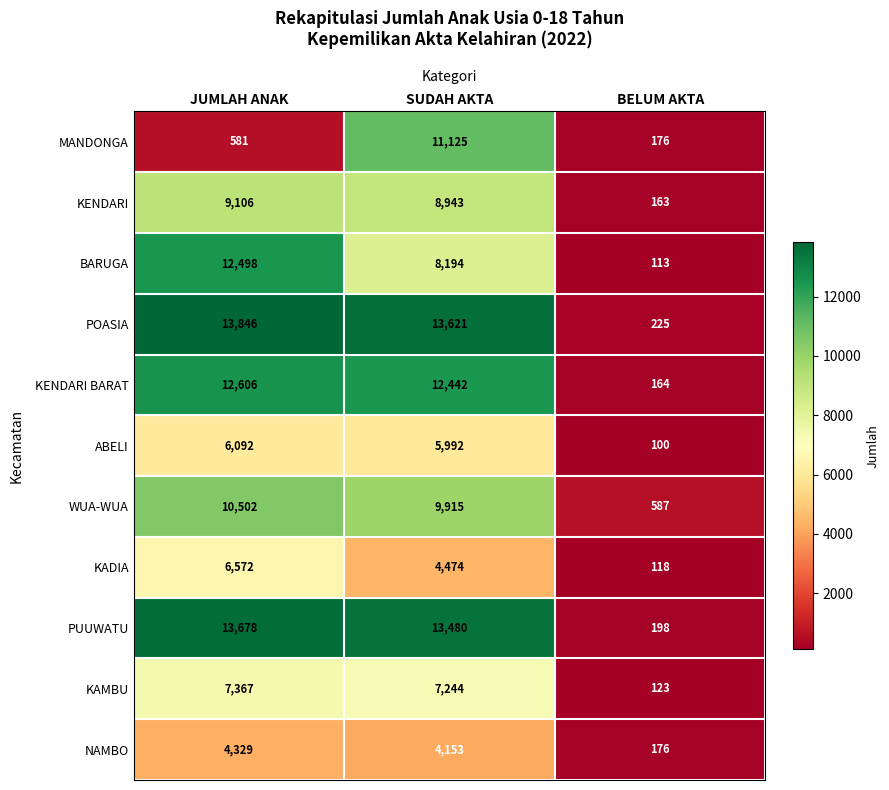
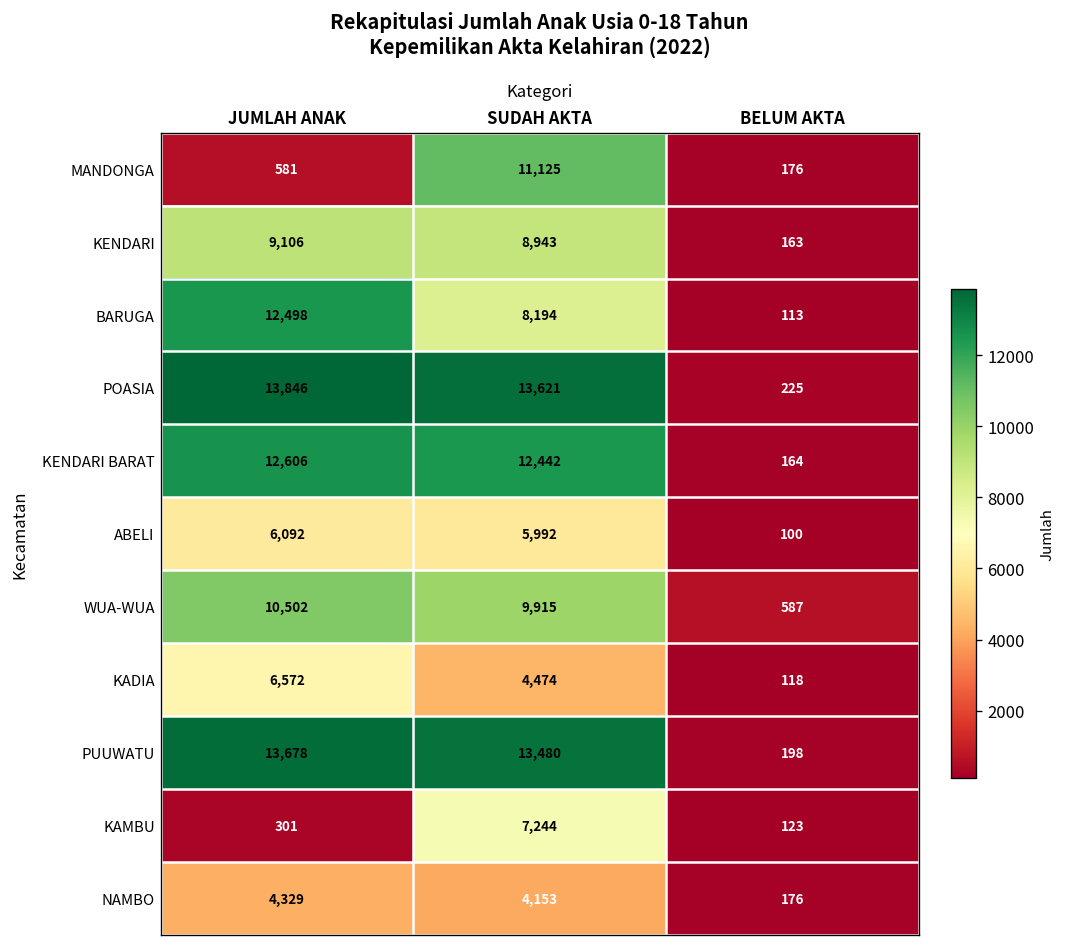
KAMBU, JUMLAH ANAK: 7,367 -> 301
